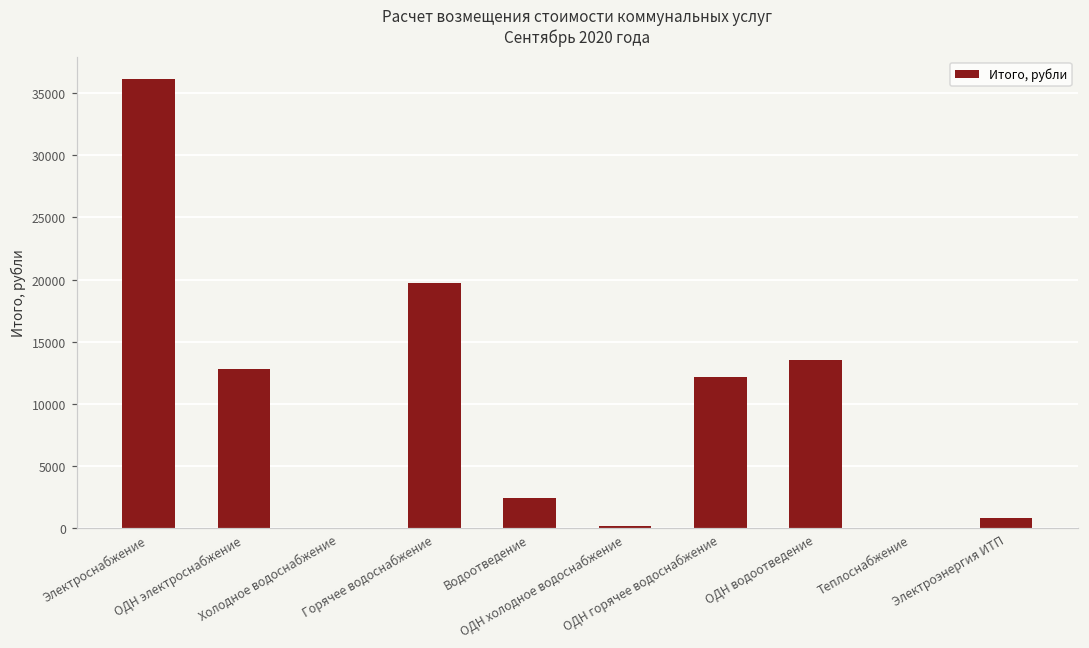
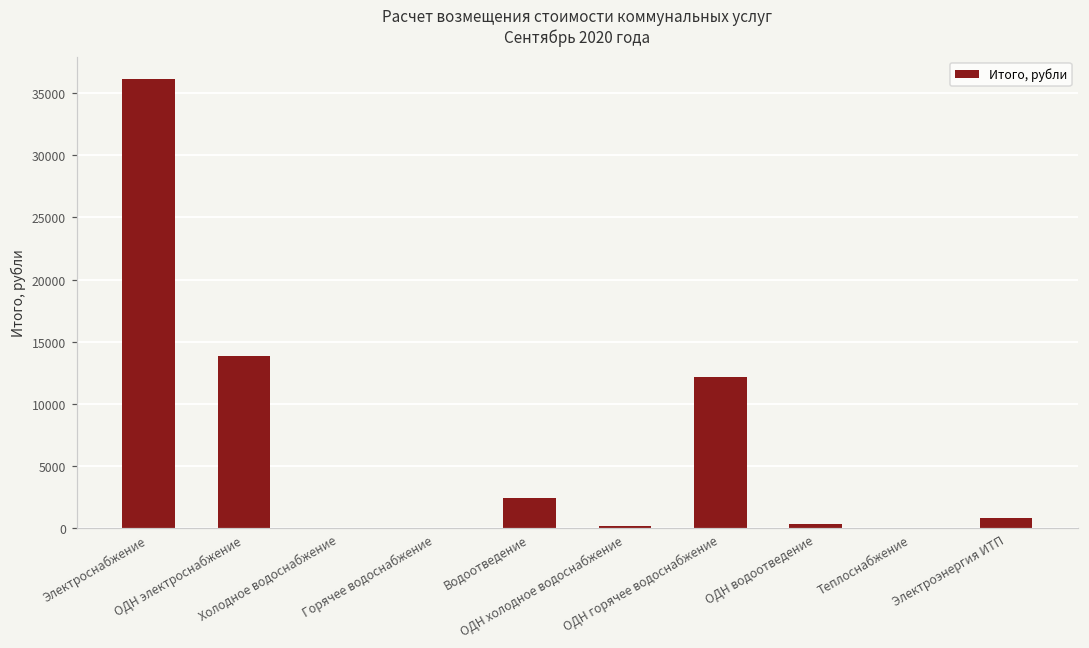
ОДН электроснабжение: 12800 -> 13800
Горячее водоснабжение: 19800 -> 0
ОДН водоотведение: 13500 -> 400
